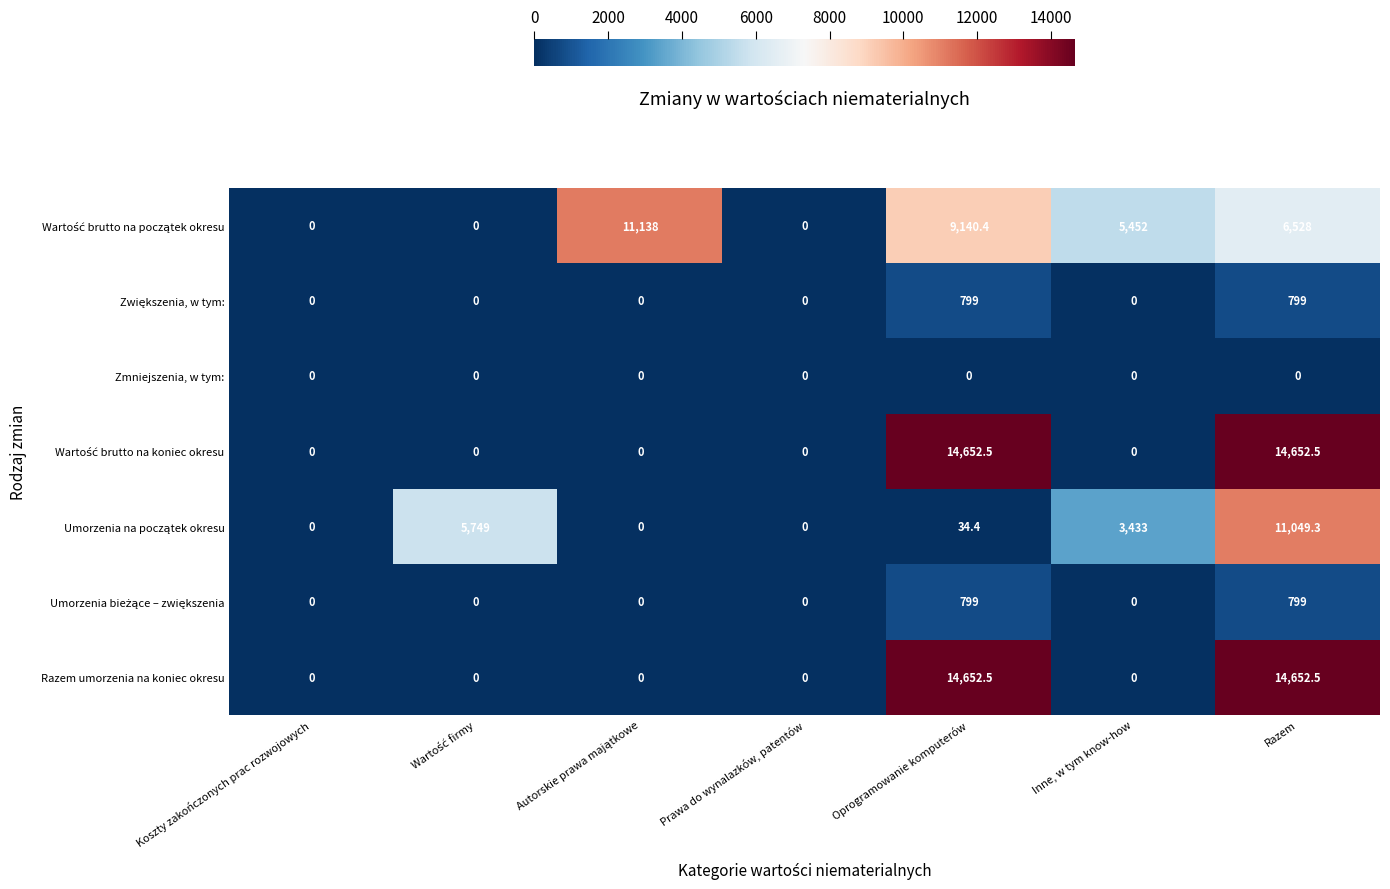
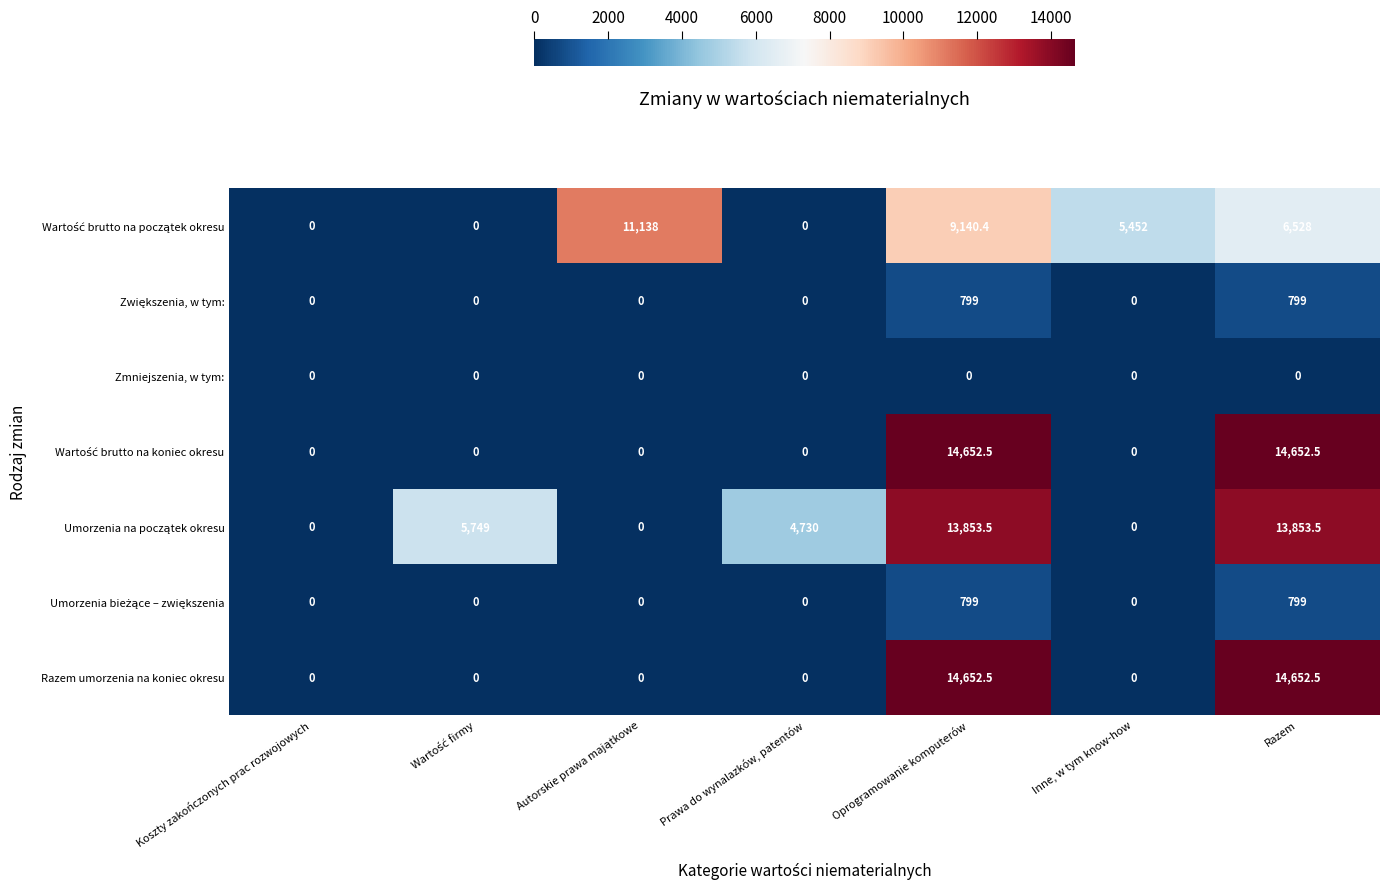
Umorzenia na początek okresu, Prawa do wynalazków, patentów: 0 -> 4,730
Umorzenia na początek okresu, Oprogramowanie komputerów: 34.4 -> 13,853.5
Umorzenia na początek okresu, Inne, w tym know-how: 3,433 -> 0
Umorzenia na początek okresu, Razem: 11,049.3 -> 13,853.5
